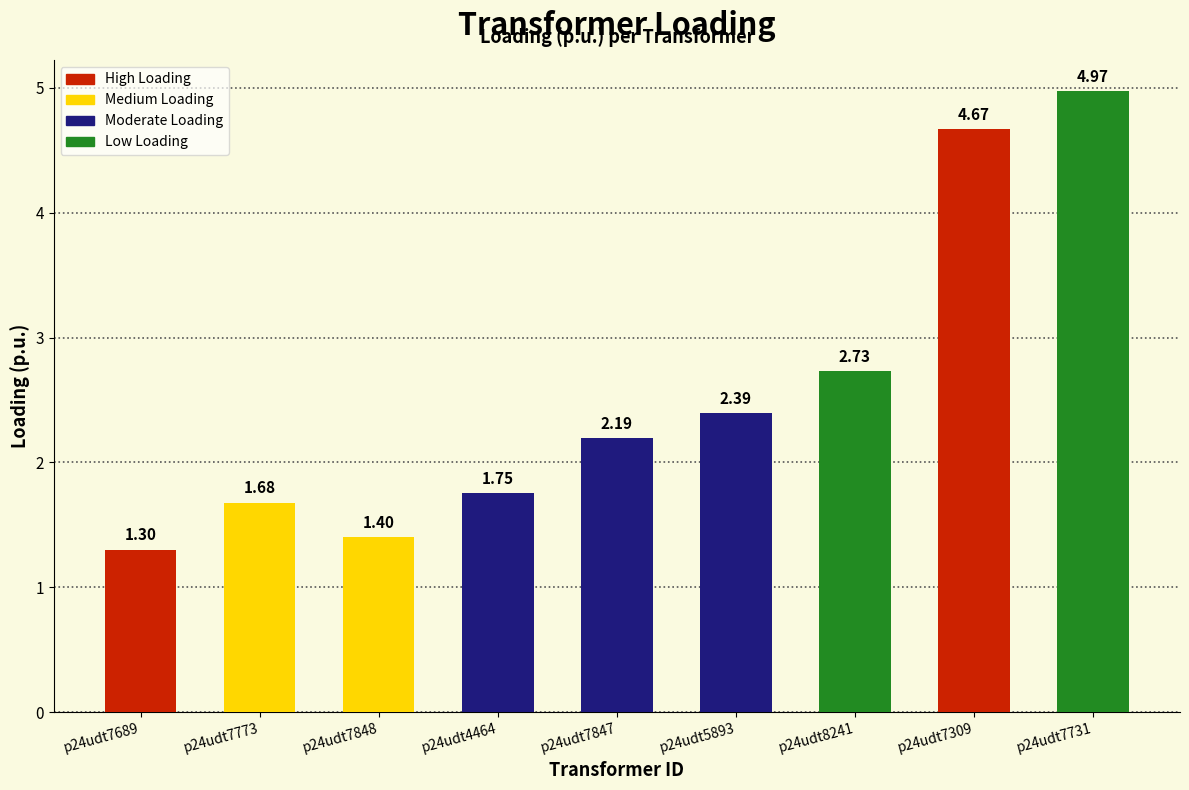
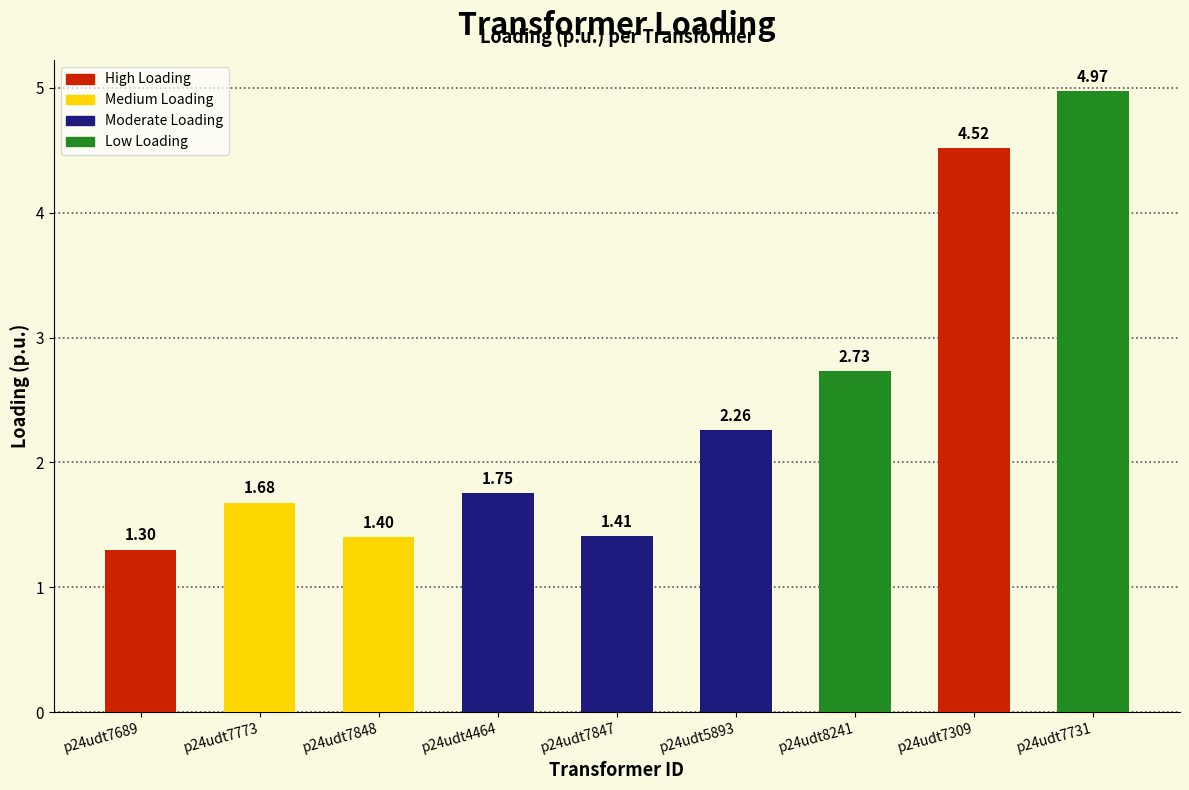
p24udt7847: 2.19 -> 1.41
p24udt5893: 2.39 -> 2.26
p24udt7309: 4.67 -> 4.52
